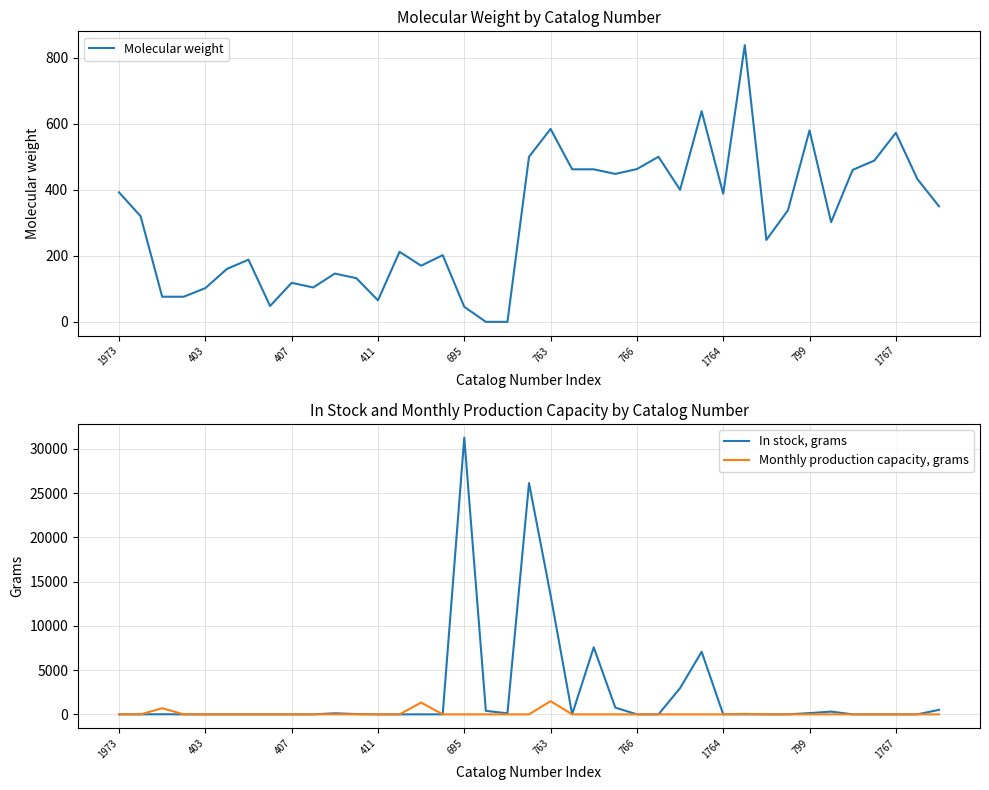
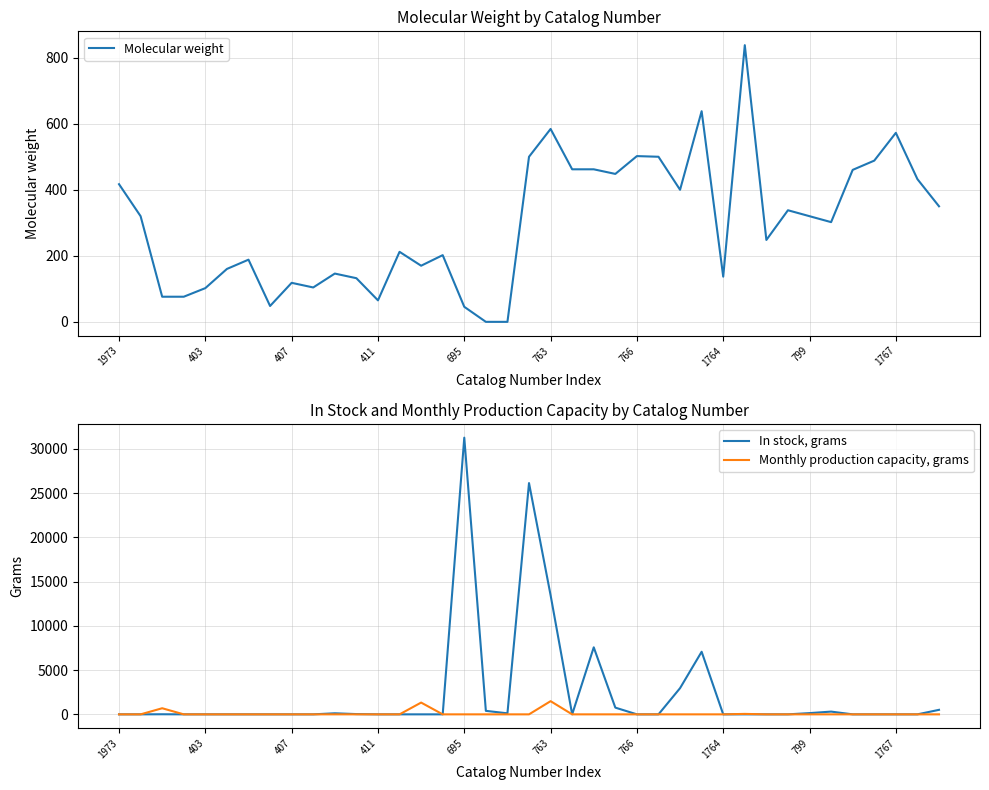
Molecular Weight by Catalog Number, 1973: 390 -> 420
Molecular Weight by Catalog Number, 766: 460 -> 500
Molecular Weight by Catalog Number, 1764: 390 -> 140
Molecular Weight by Catalog Number, 799: 580 -> 320
